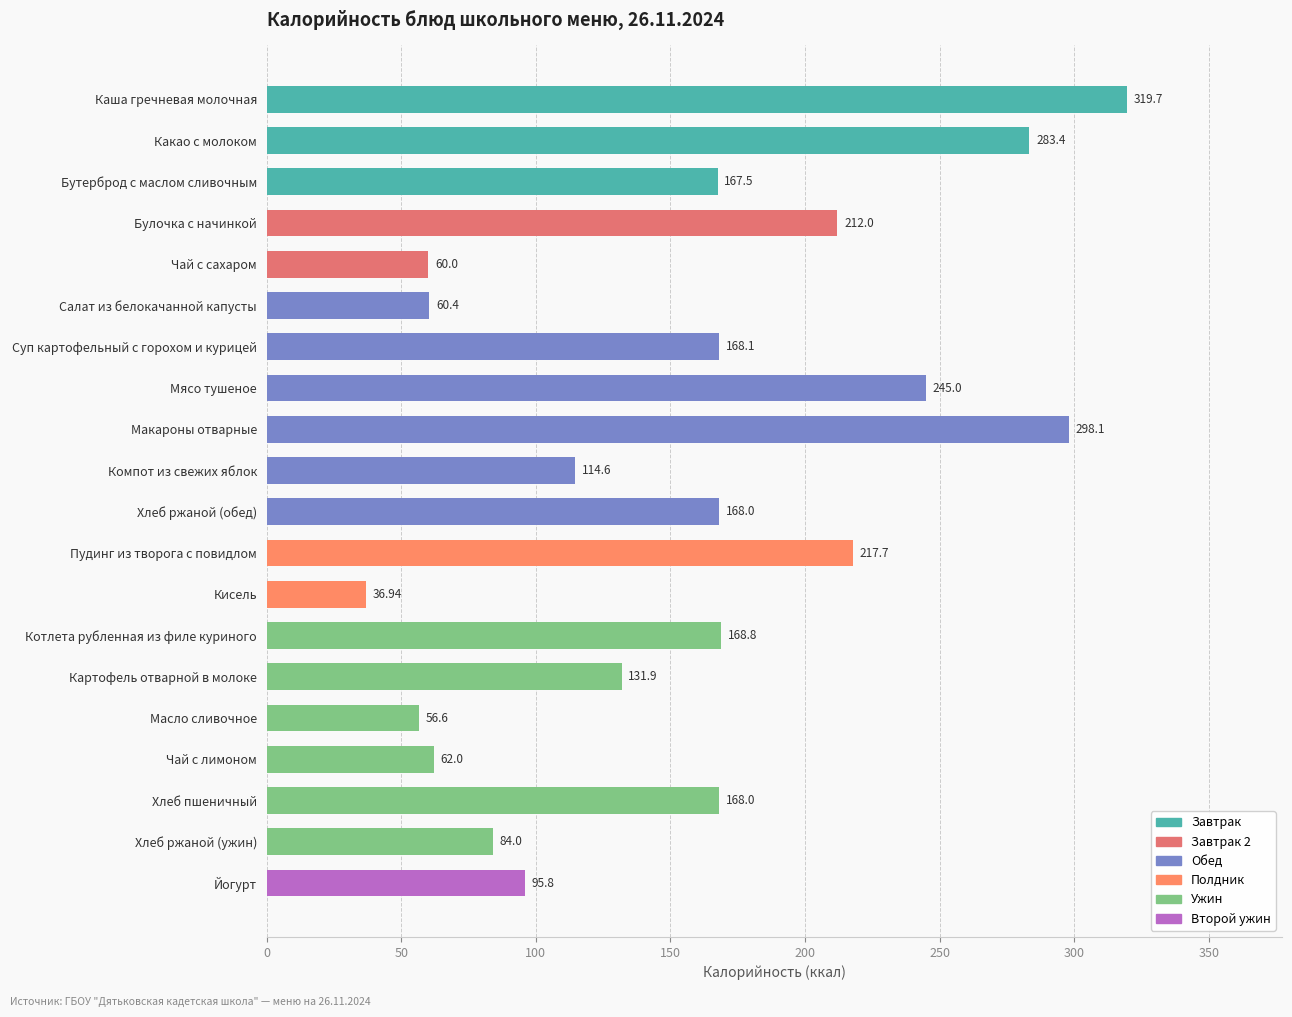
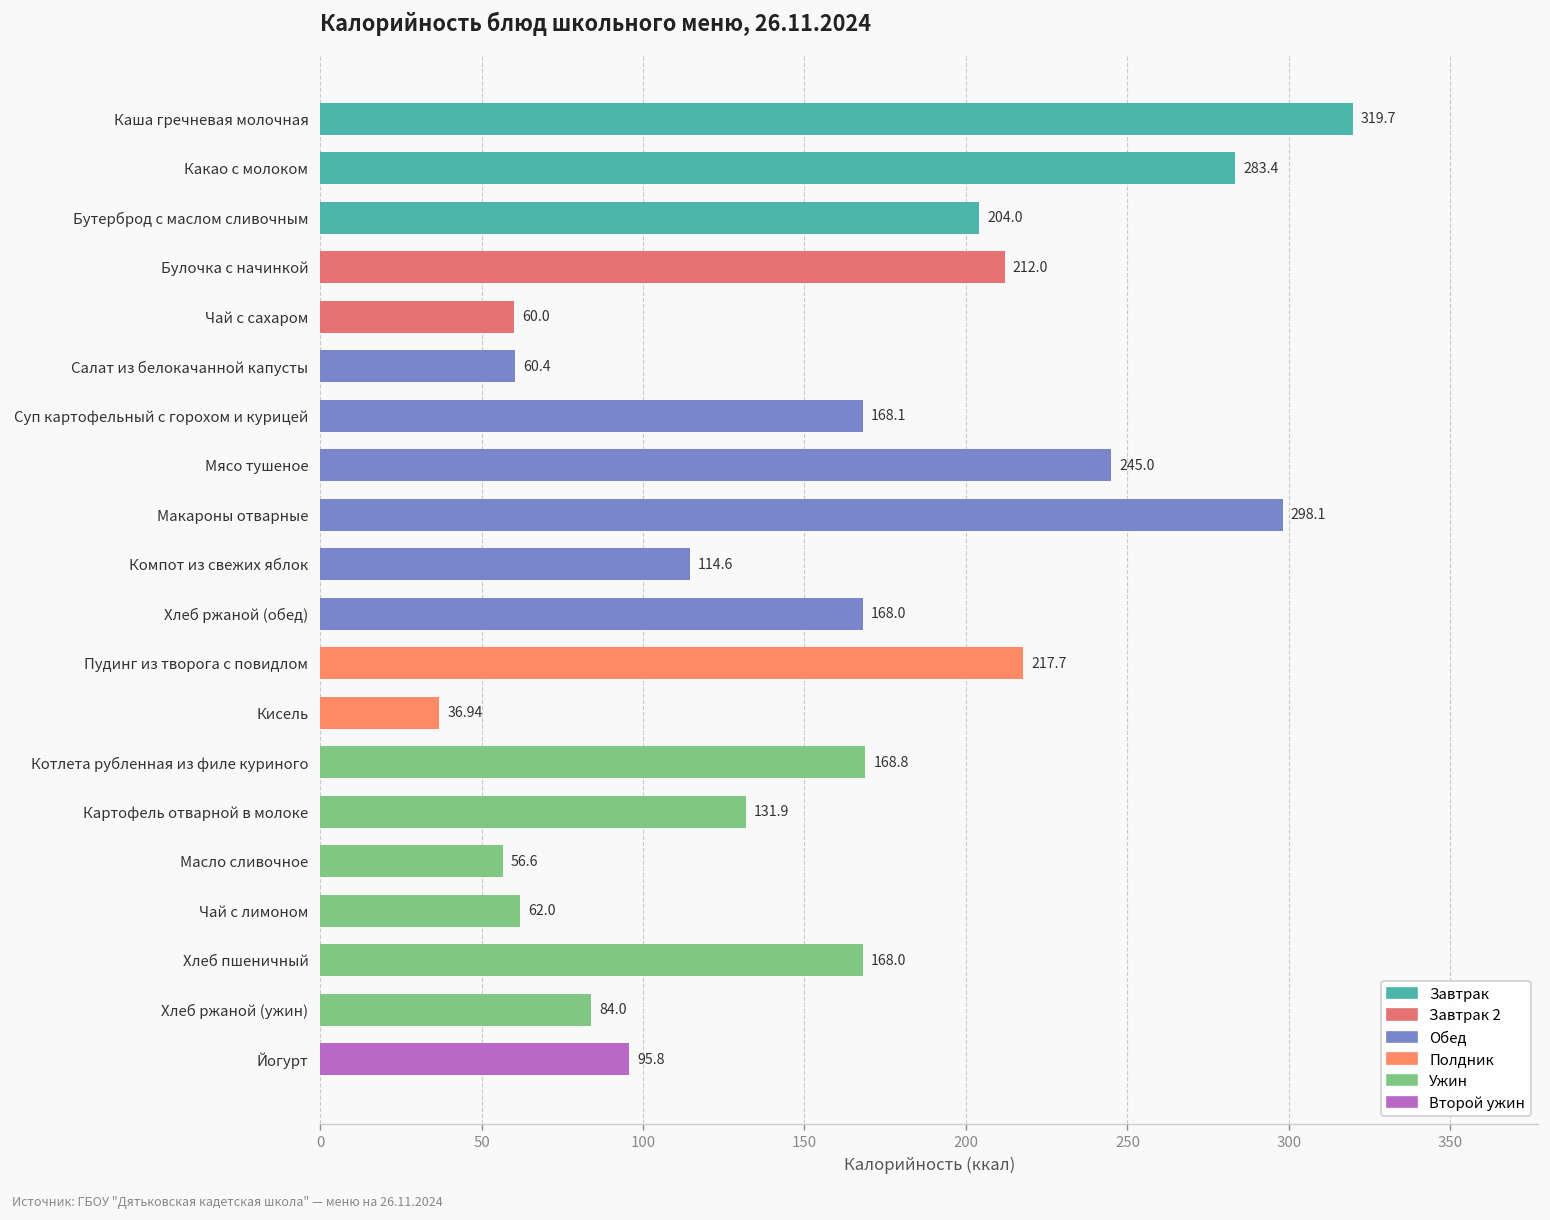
Бутерброд с маслом сливочным: 167.5 -> 204.0
